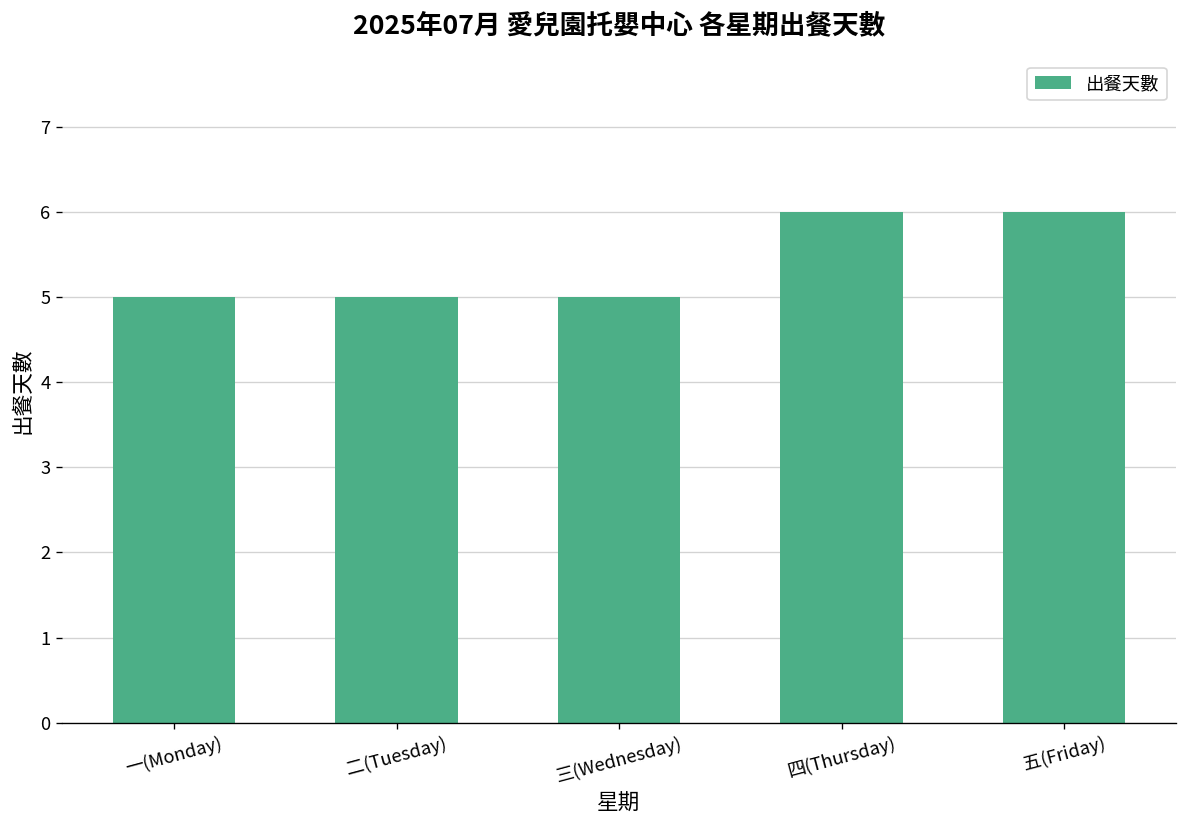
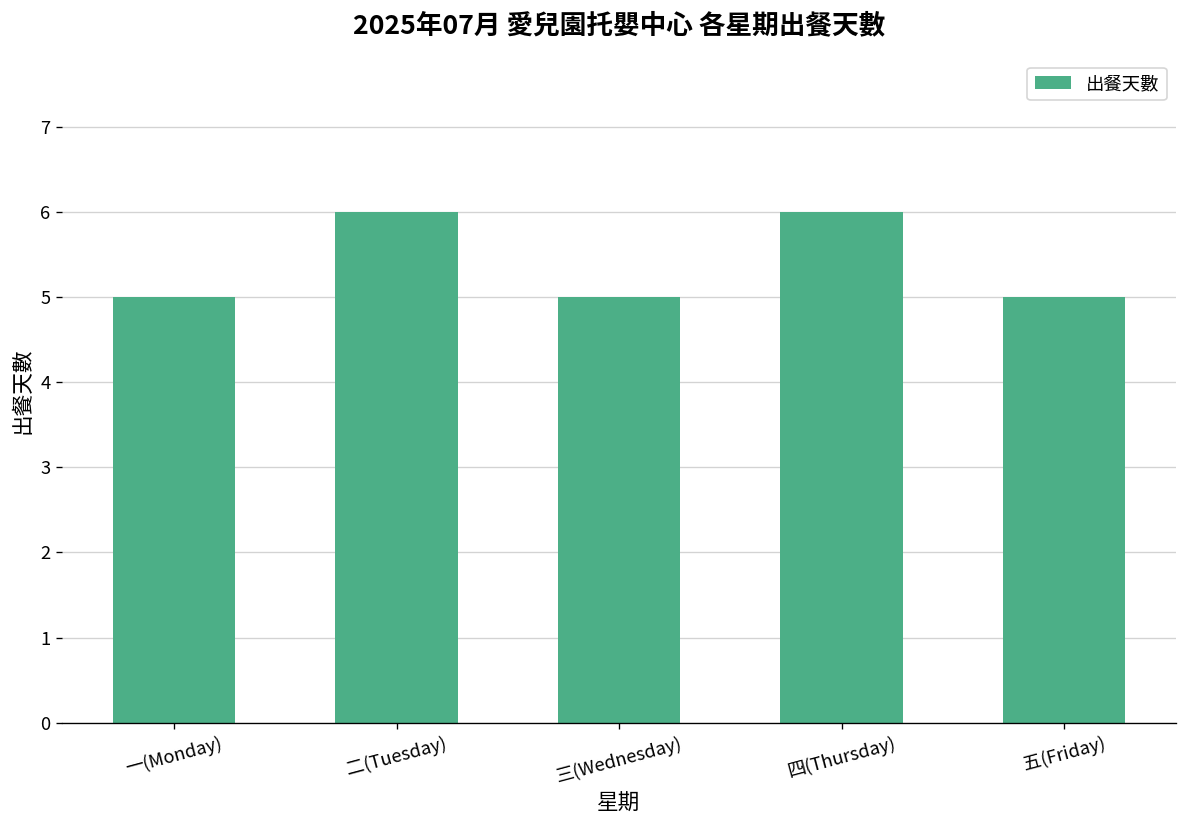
二(Tuesday): 5 -> 6
五(Friday): 6 -> 5
